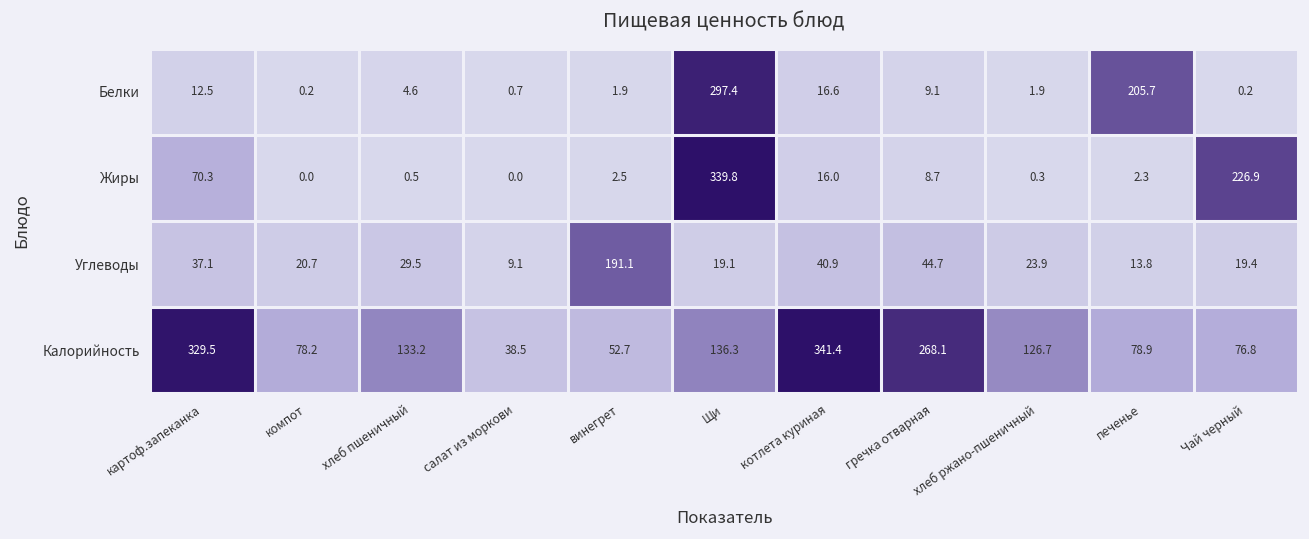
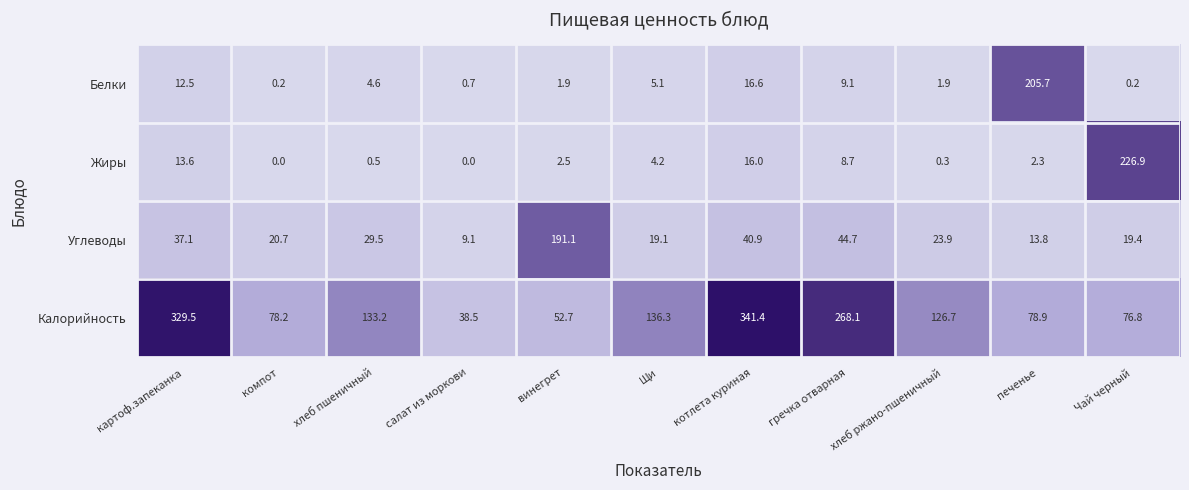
Белки, Щи: 297.4 -> 5.1
Жиры, картоф.запеканка: 70.3 -> 13.6
Жиры, Щи: 339.8 -> 4.2
